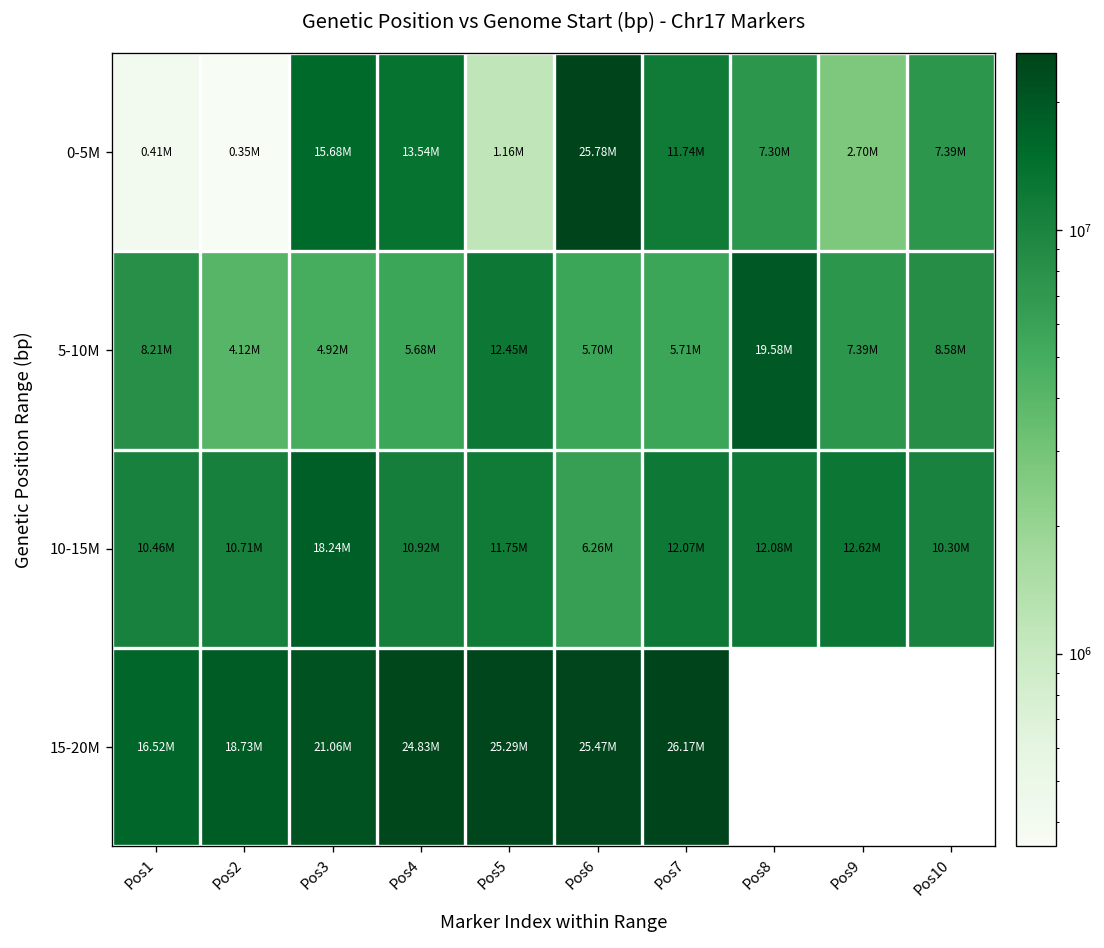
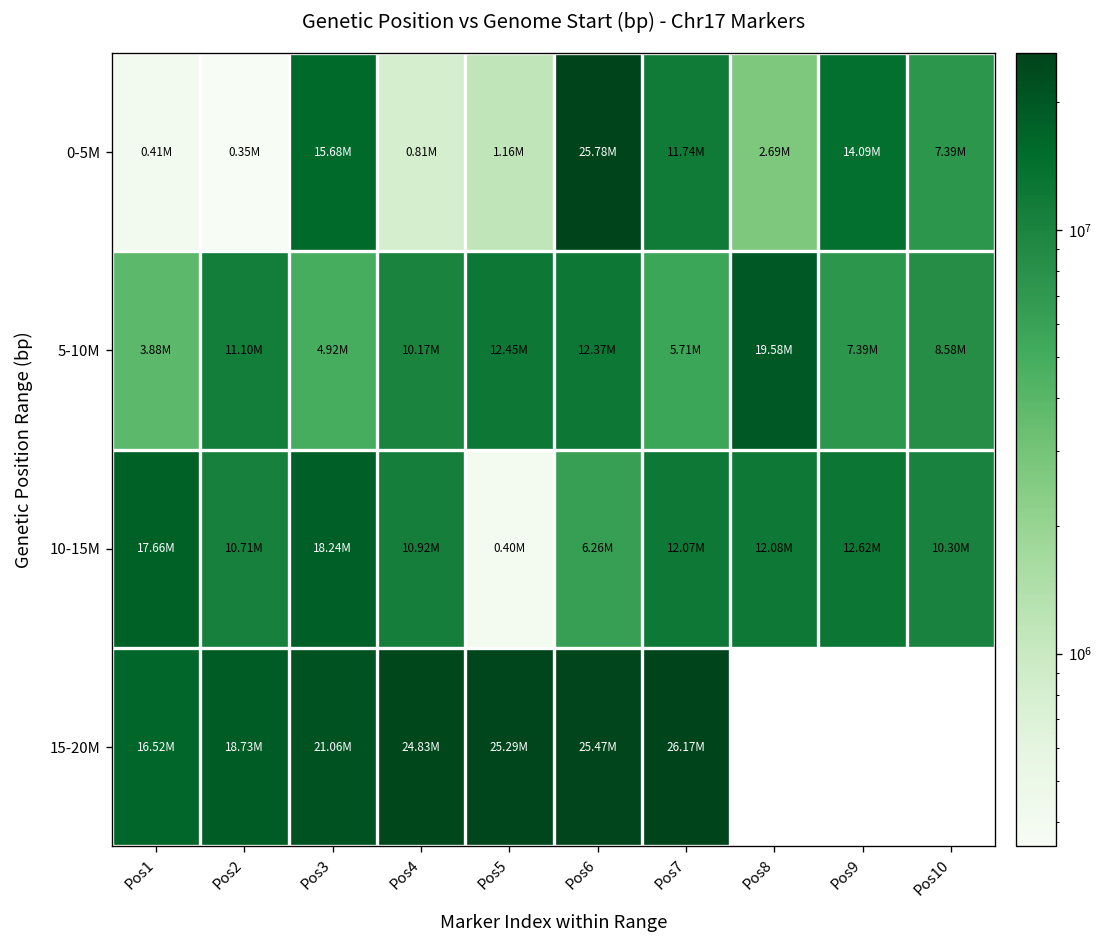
0-5M, Pos4: 13.54M -> 0.81M
0-5M, Pos8: 7.30M -> 2.69M
0-5M, Pos9: 2.70M -> 14.09M
5-10M, Pos1: 8.21M -> 3.88M
5-10M, Pos2: 4.12M -> 11.10M
5-10M, Pos4: 5.68M -> 10.17M
5-10M, Pos6: 5.70M -> 12.37M
10-15M, Pos1: 10.46M -> 17.66M
10-15M, Pos5: 11.75M -> 0.40M
